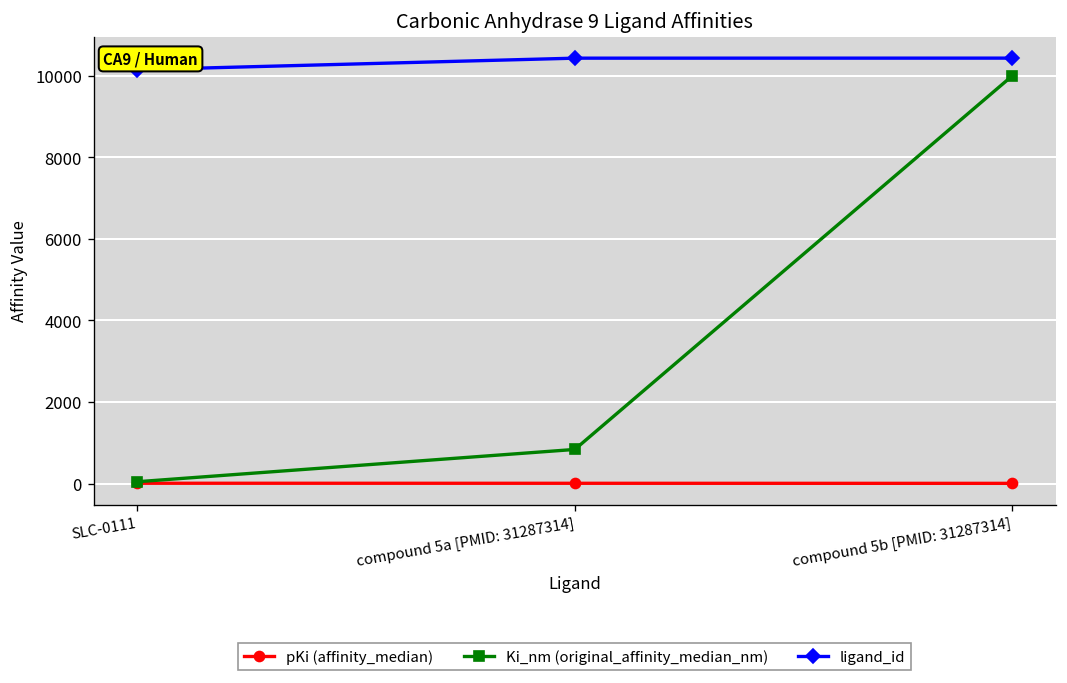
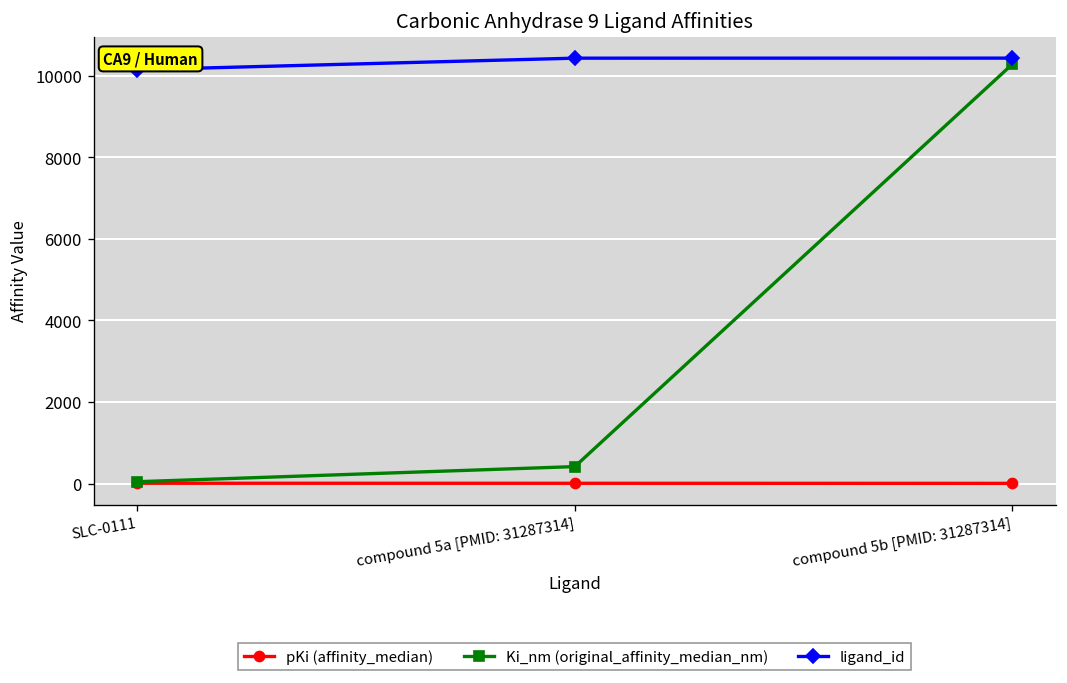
Ki_nm (original_affinity_median_nm), compound 5a [PMID: 31287314]: 800 -> 400
Ki_nm (original_affinity_median_nm), compound 5b [PMID: 31287314]: 10000 -> 10300
